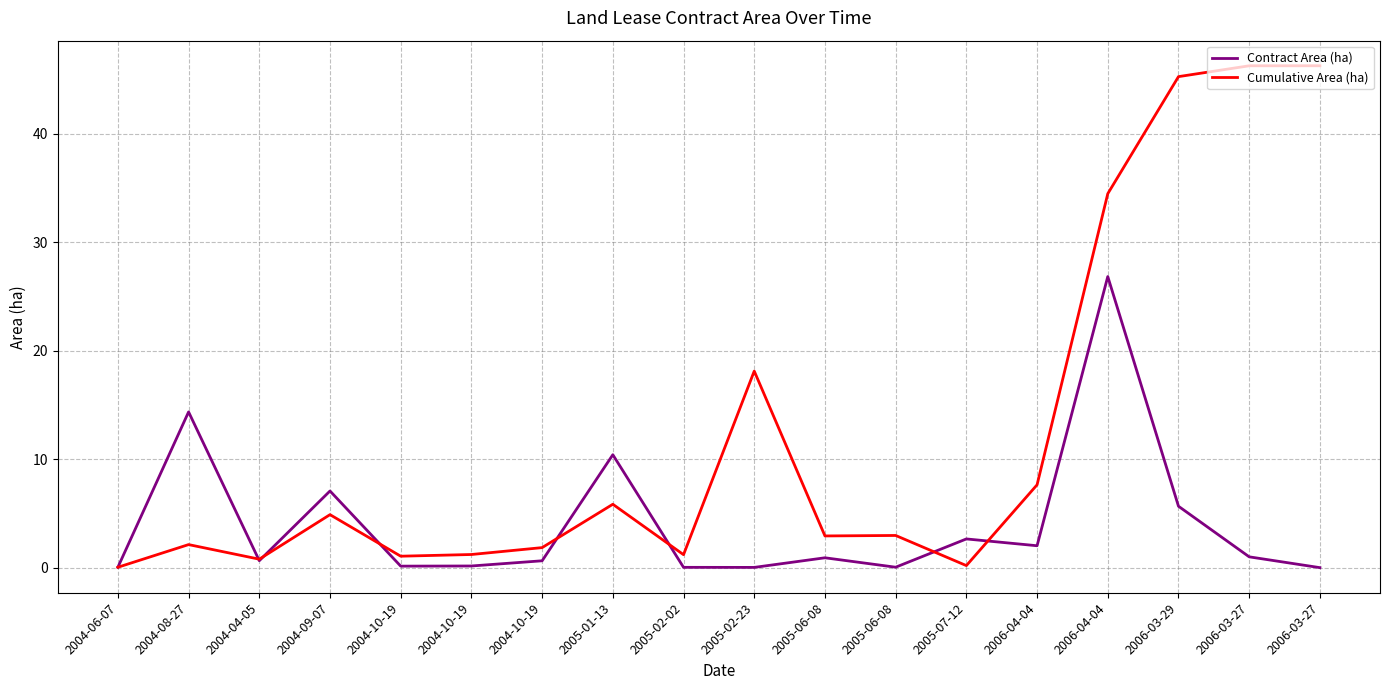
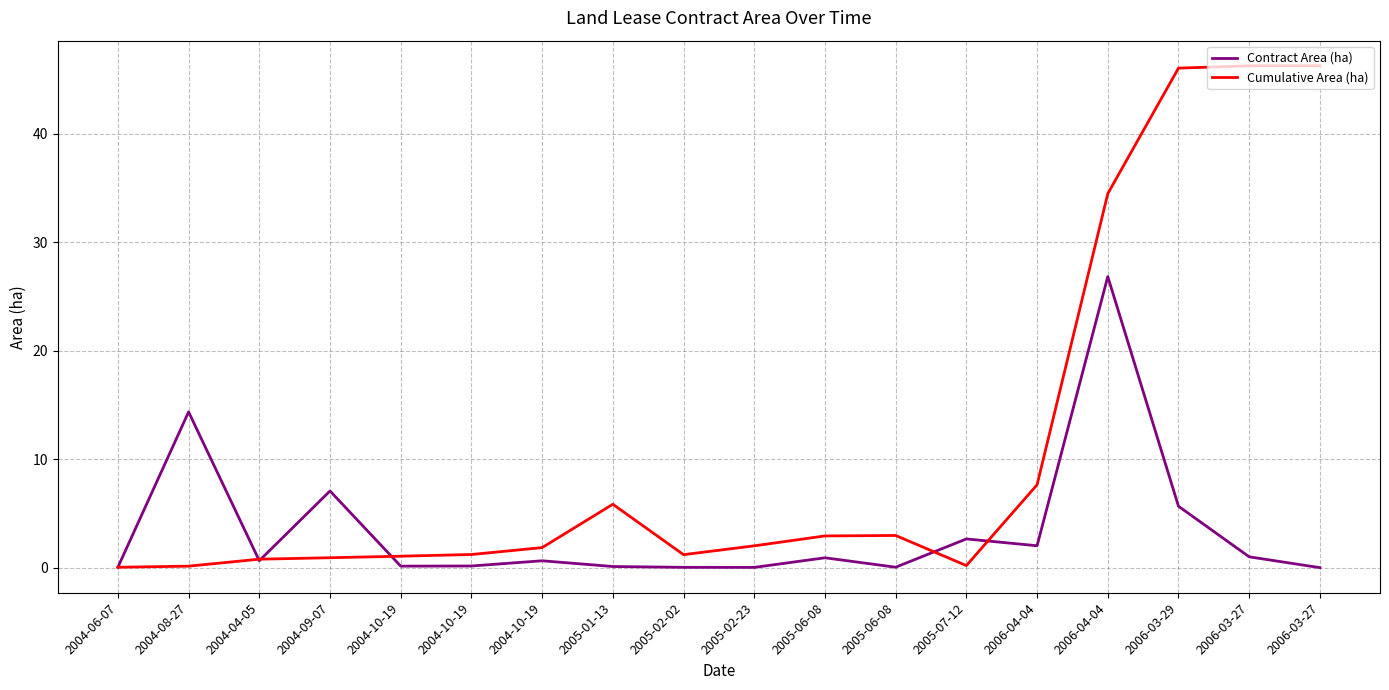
Cumulative Area (ha), 2004-08-27: 2.1 -> 0.1
Cumulative Area (ha), 2004-09-07: 4.9 -> 0.9
Contract Area (ha), 2005-01-13: 10.4 -> 0.1
Cumulative Area (ha), 2005-02-23: 18.1 -> 2.0
Cumulative Area (ha), 2006-03-29: 45.3 -> 46.1
